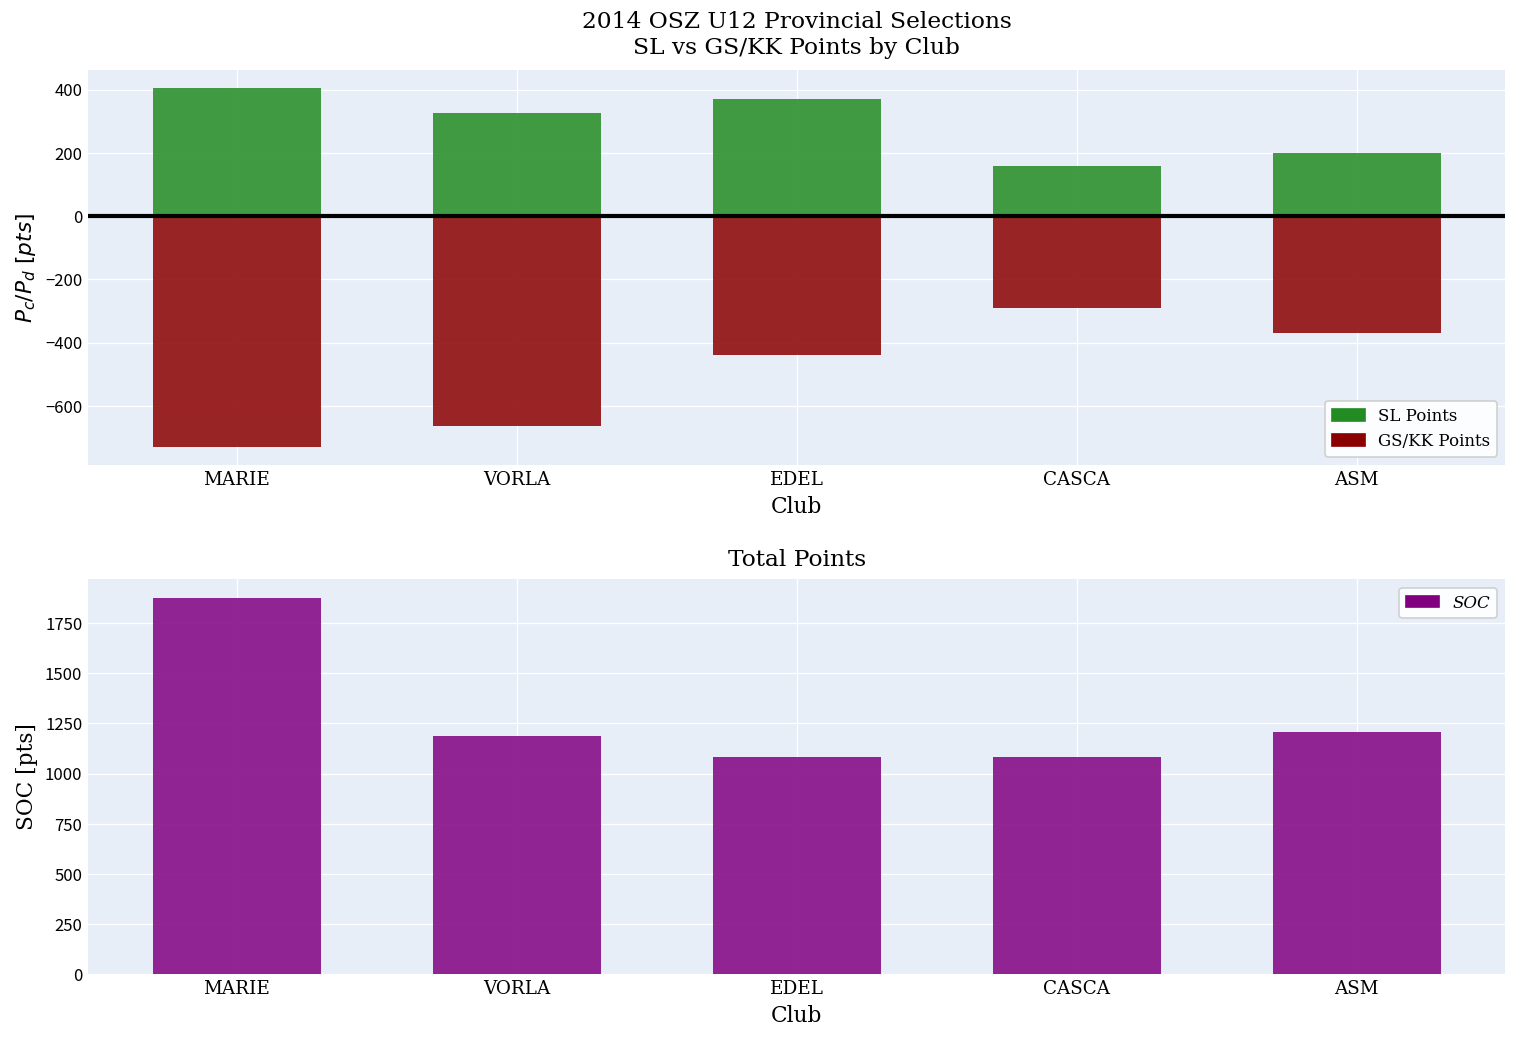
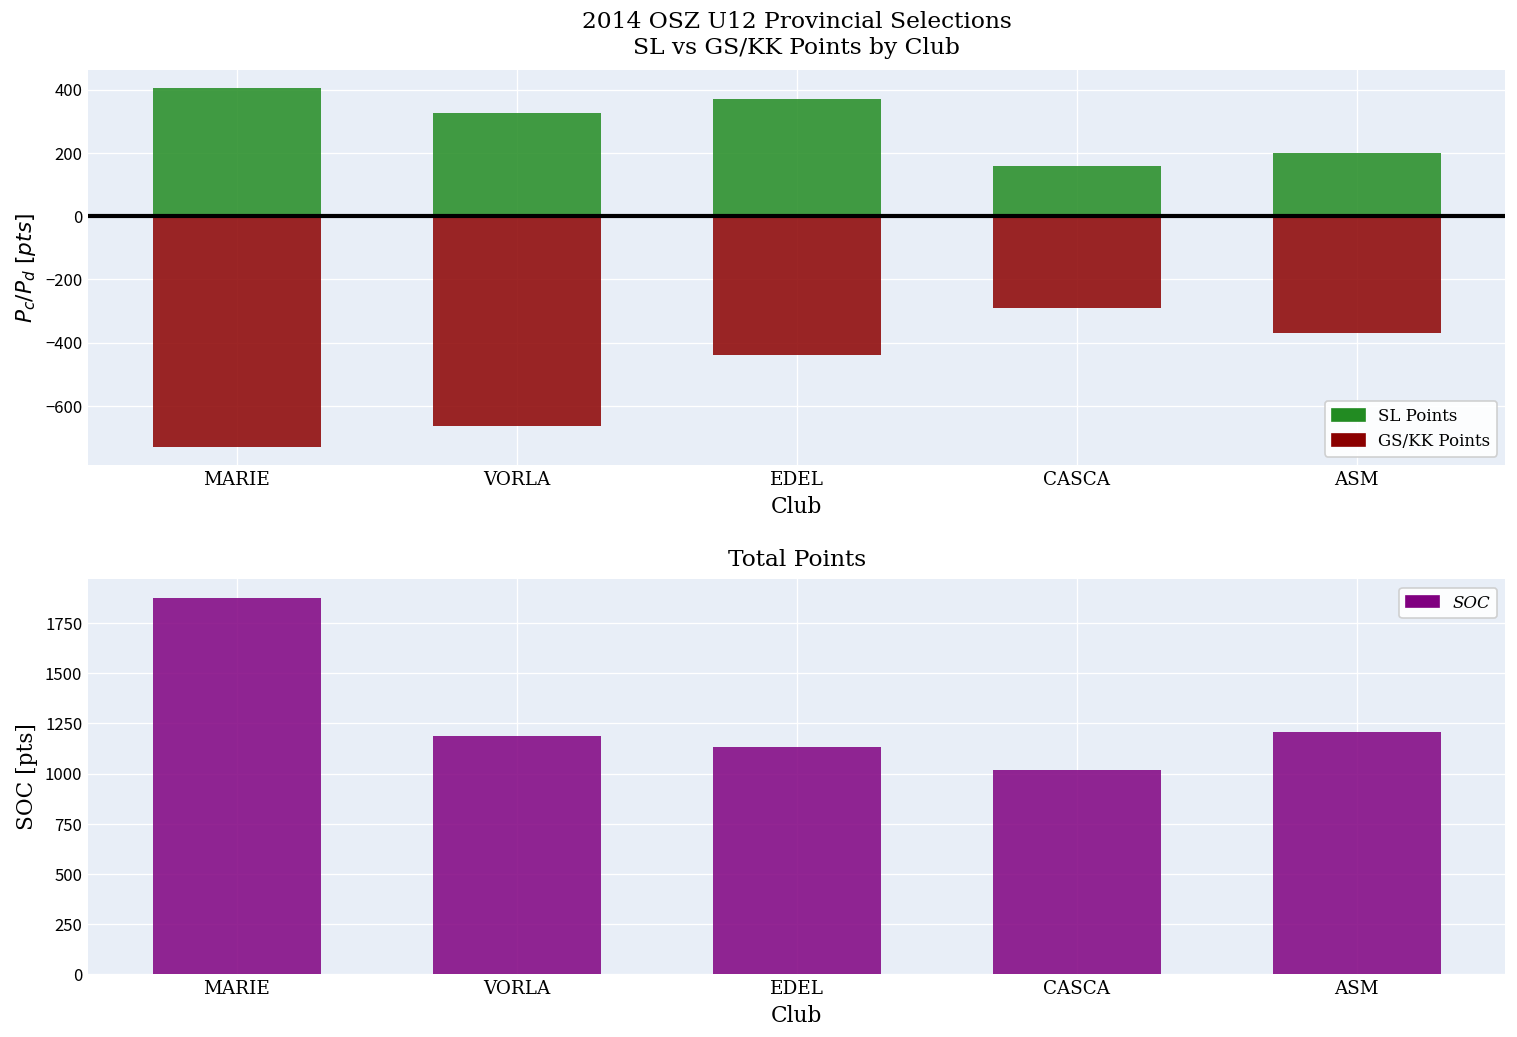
Total Points, EDEL: 1080 -> 1130
Total Points, CASCA: 1080 -> 1020
